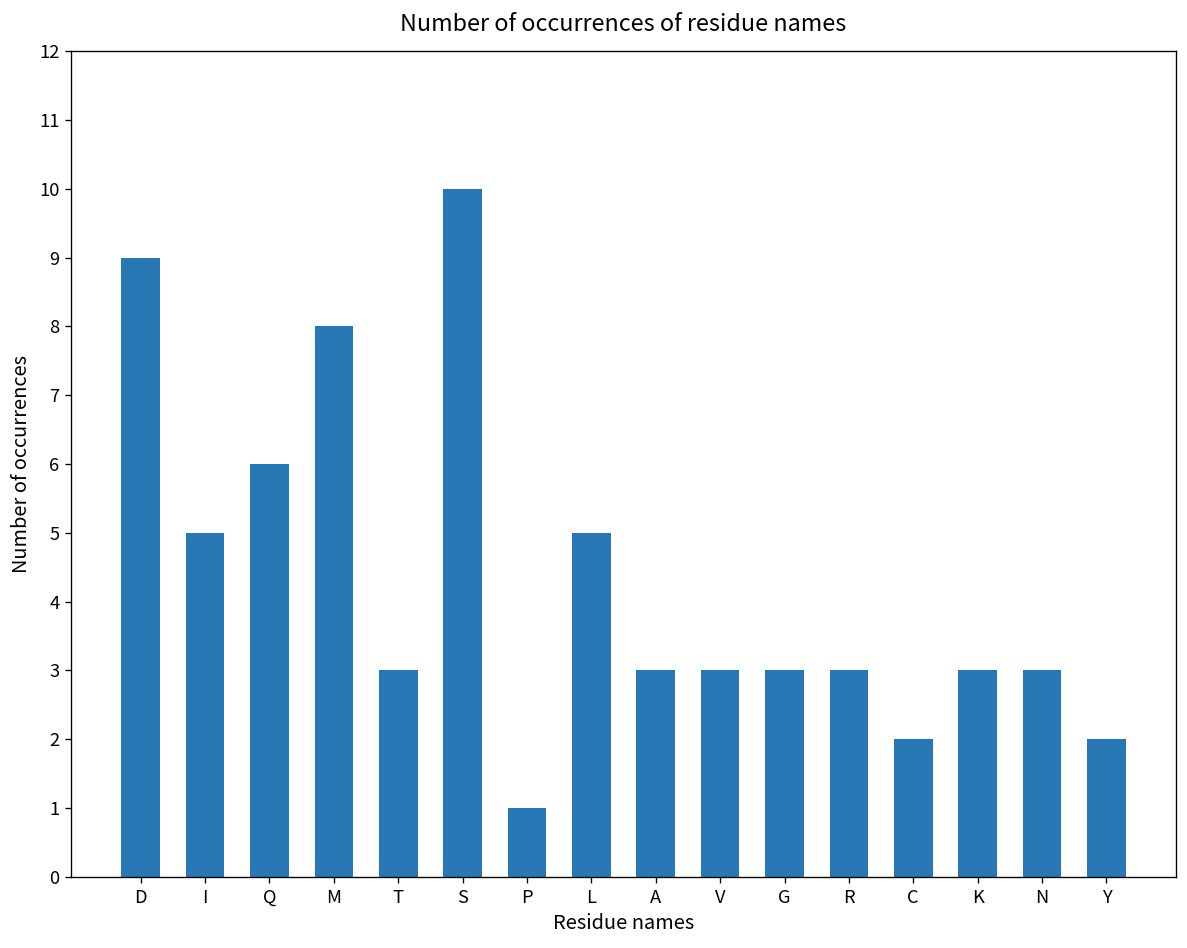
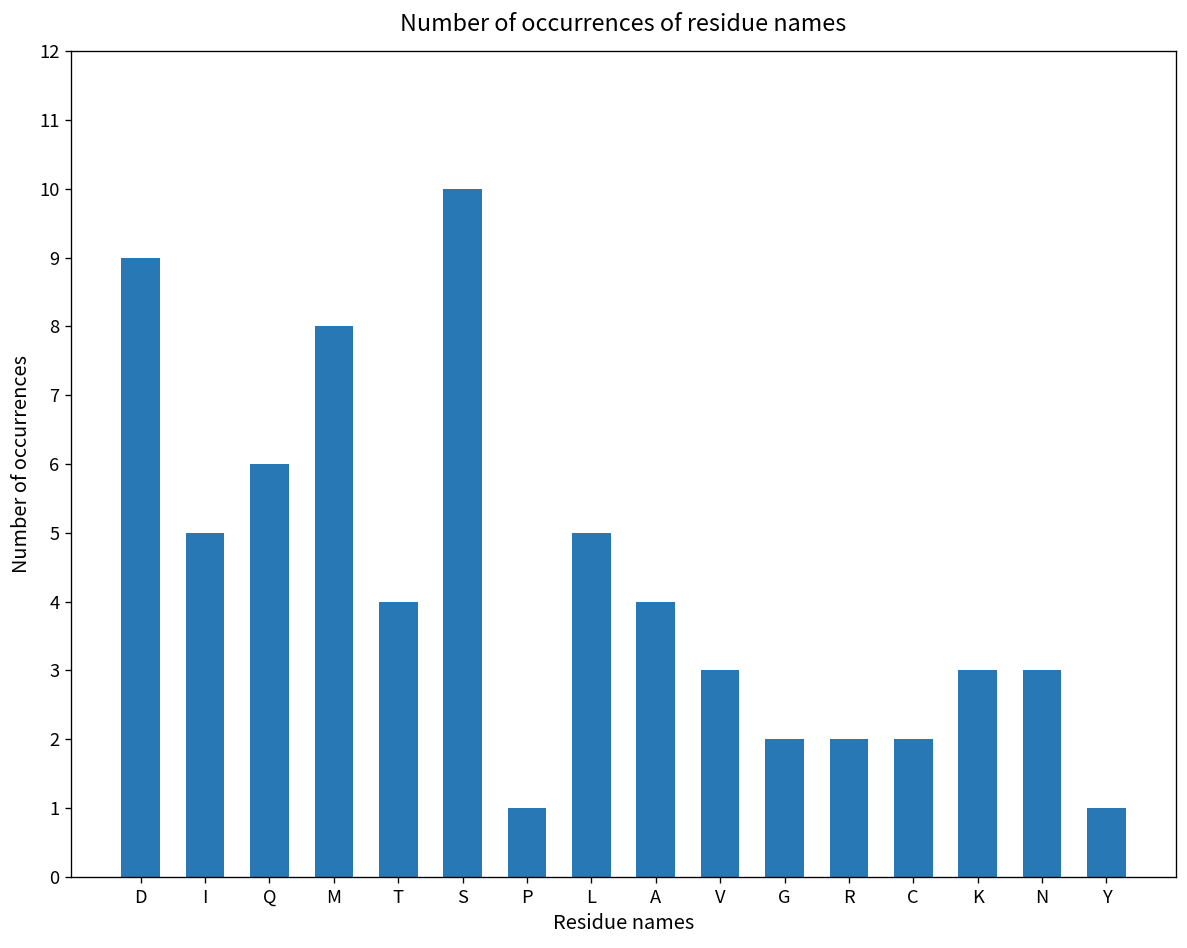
T: 3 -> 4
A: 3 -> 4
G: 3 -> 2
R: 3 -> 2
Y: 2 -> 1
